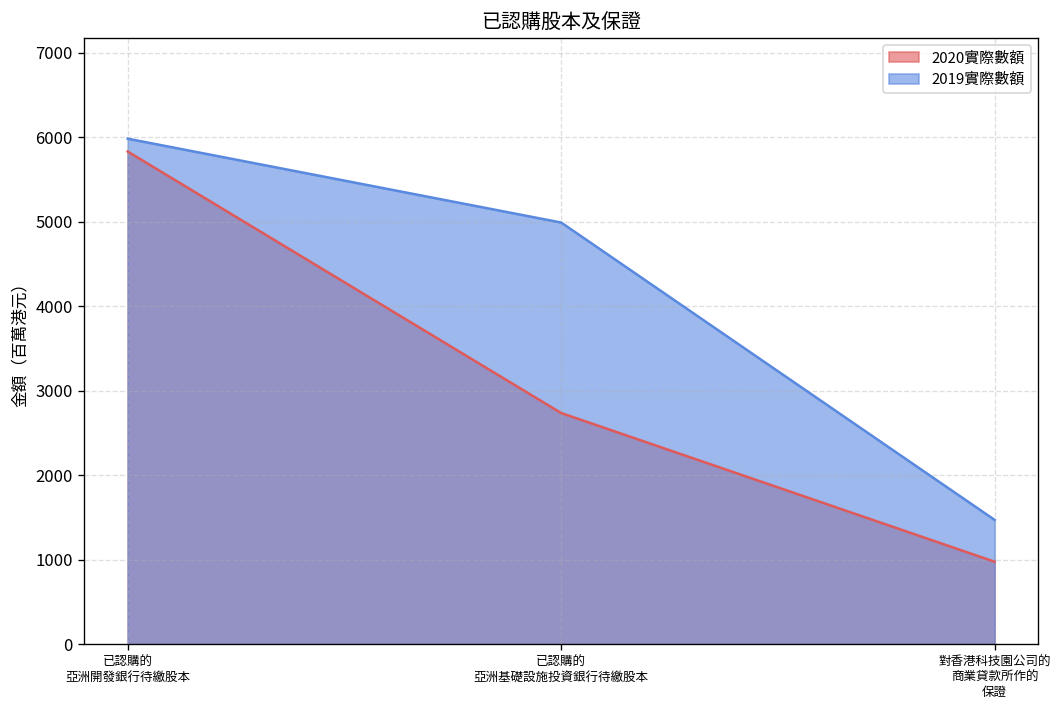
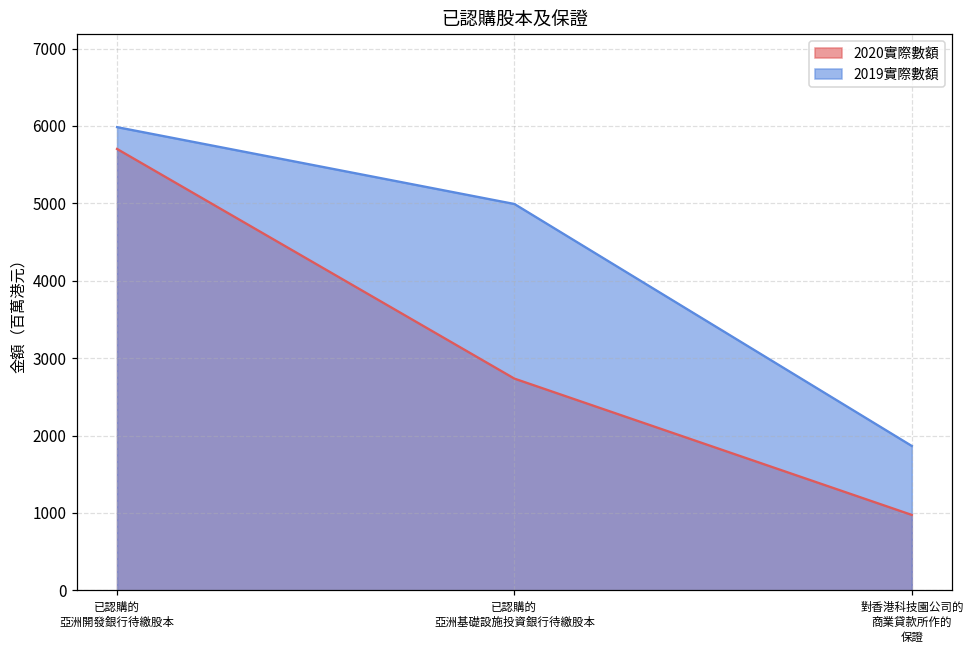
2020實際數額, 已認購的 亞洲開發銀行待繳股本: 5800 -> 5700
2019實際數額, 對香港科技園公司的 商業貸款所作的 保證: 1500 -> 1900
